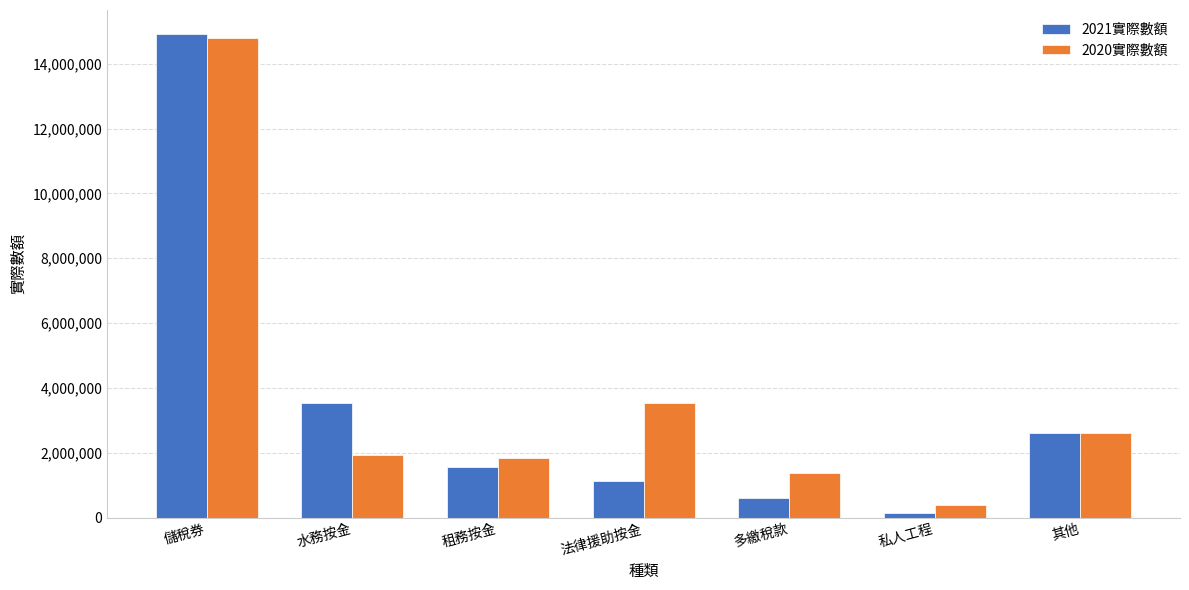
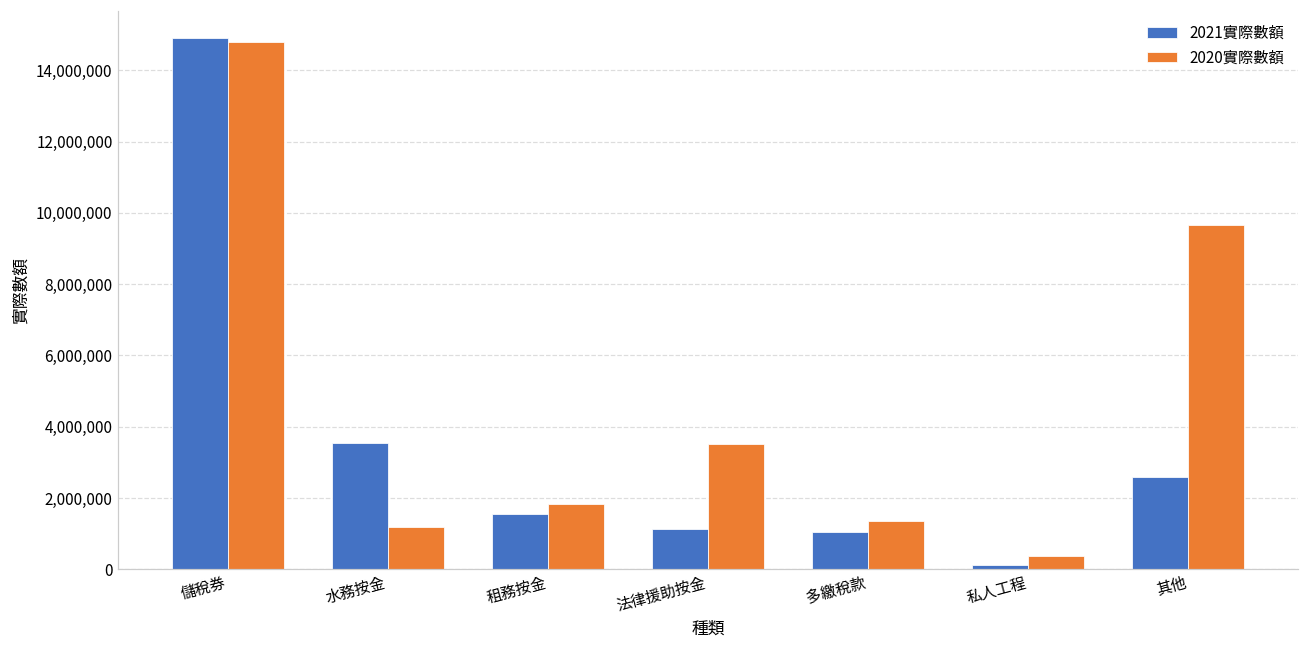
2020實際數額, 水務按金: 1,900,000 -> 1,200,000
2021實際數額, 多繳稅款: 600,000 -> 1,000,000
2020實際數額, 其他: 2,600,000 -> 9,700,000
